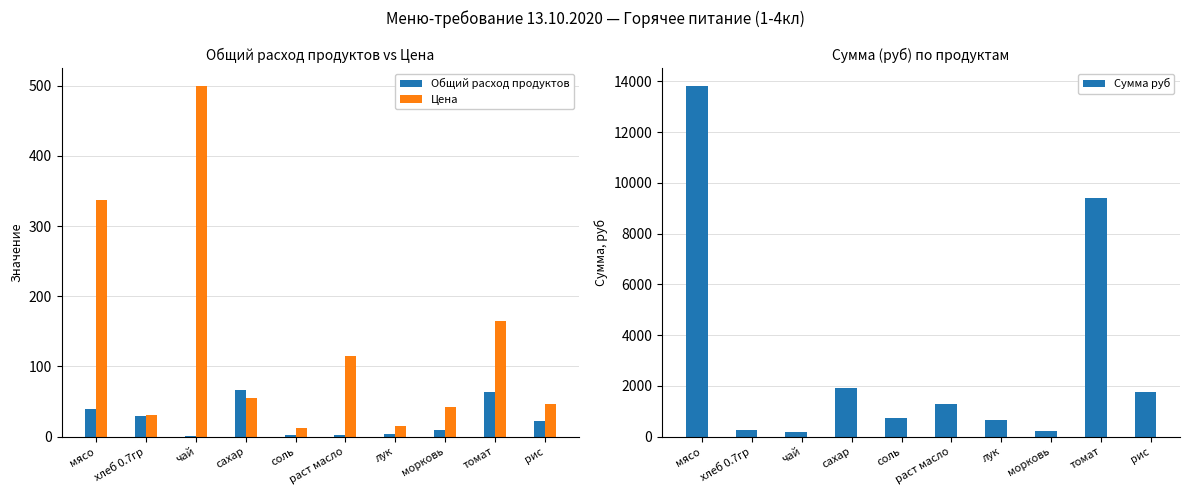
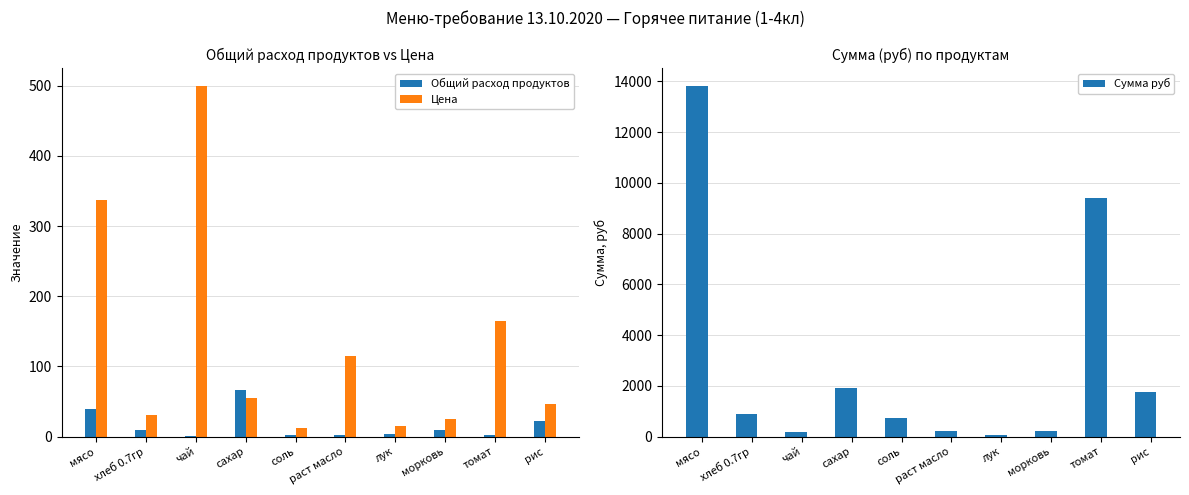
Общий расход продуктов vs Цена, Общий расход продуктов, хлеб 0.7гр: 30 -> 10
Общий расход продуктов vs Цена, Цена, морковь: 40 -> 30
Общий расход продуктов vs Цена, Общий расход продуктов, томат: 60 -> 0
Сумма (руб) по продуктам, хлеб 0.7гр: 200 -> 900
Сумма (руб) по продуктам, раст масло: 1300 -> 200
Сумма (руб) по продуктам, лук: 600 -> 100
